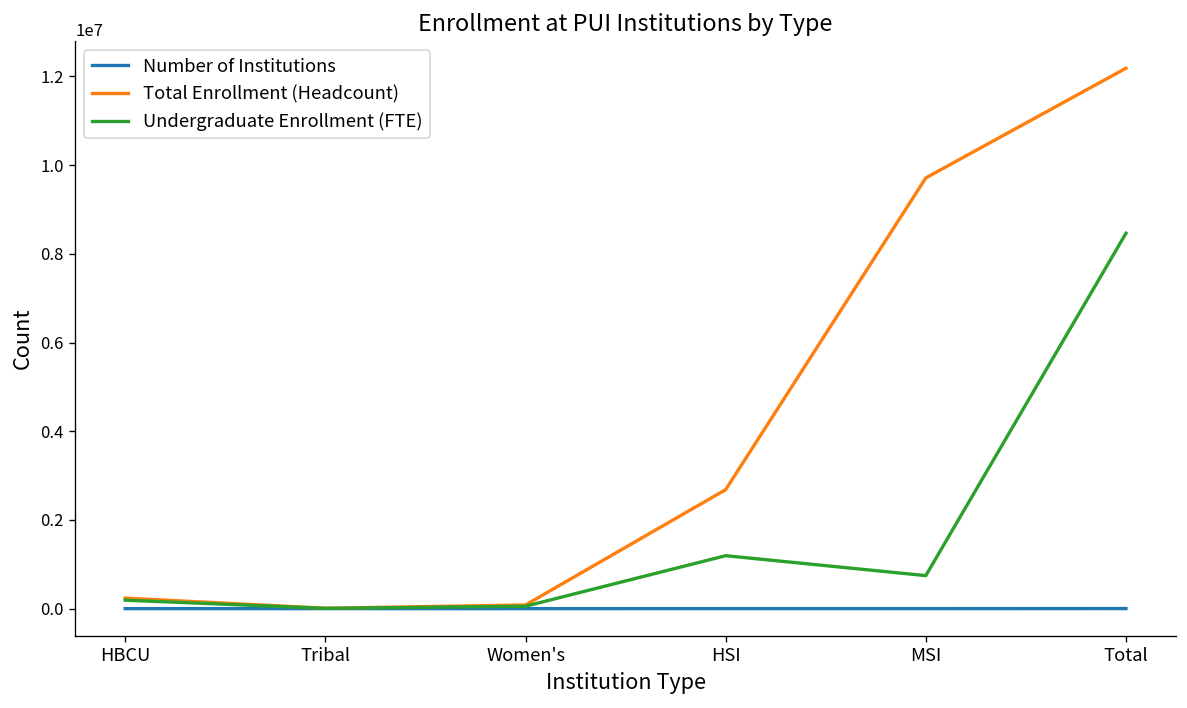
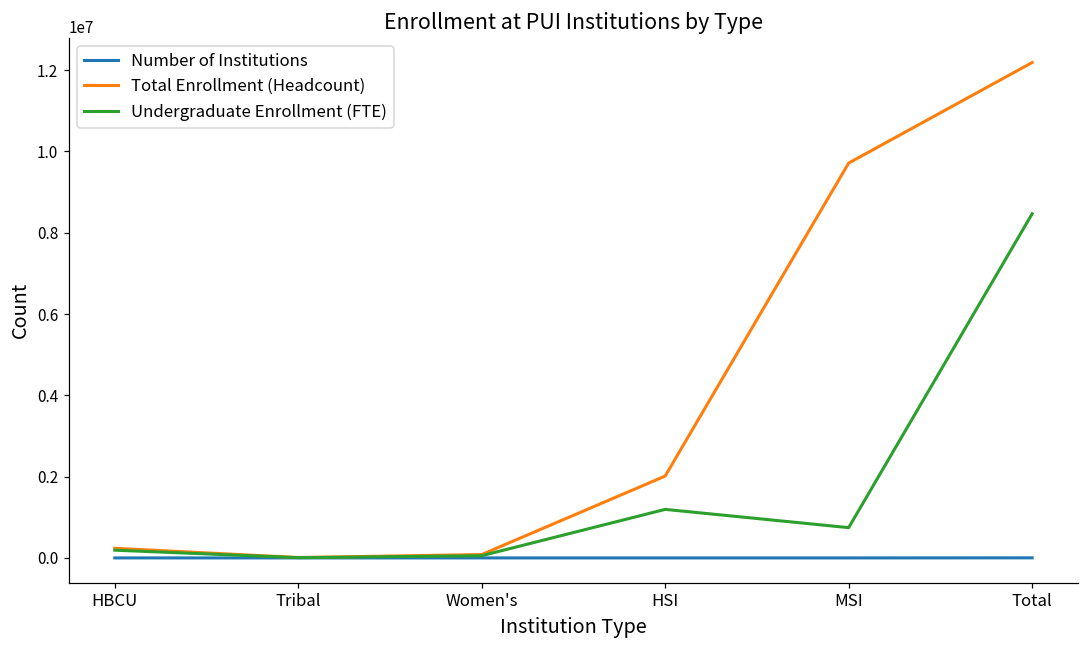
Total Enrollment (Headcount), HSI: 2700000 -> 2000000
